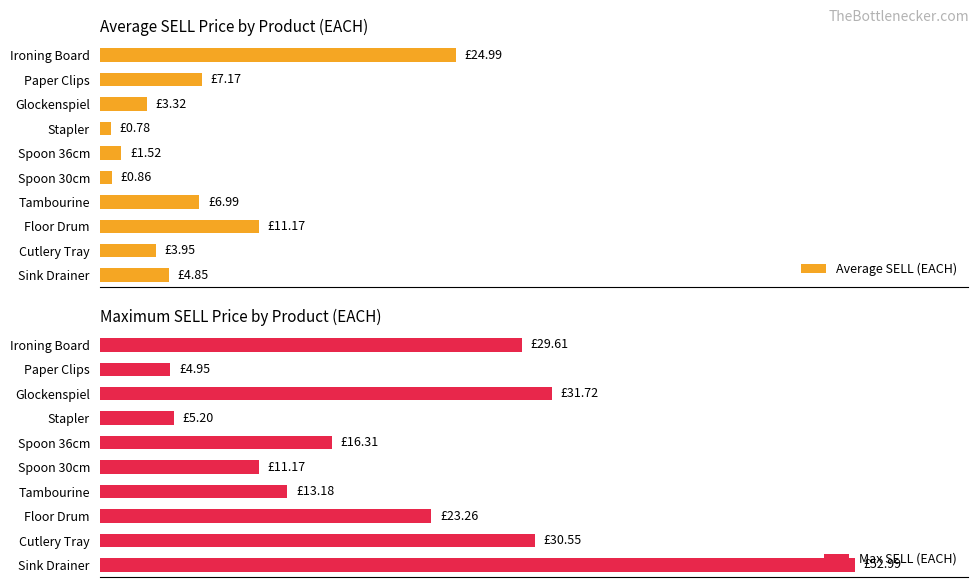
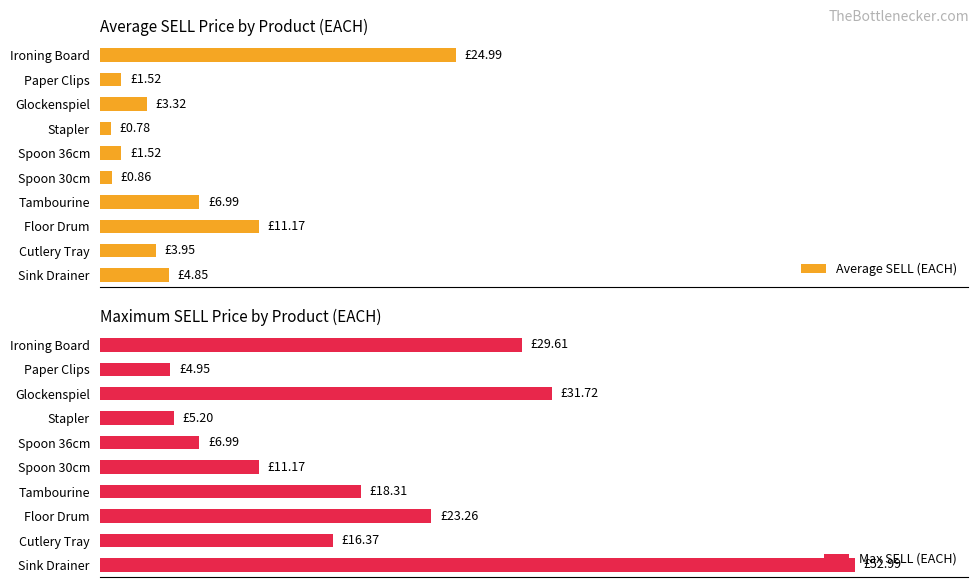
Average SELL Price by Product (EACH), Paper Clips: £7.17 -> £1.52
Maximum SELL Price by Product (EACH), Spoon 36cm: £16.31 -> £6.99
Maximum SELL Price by Product (EACH), Tambourine: £13.18 -> £18.31
Maximum SELL Price by Product (EACH), Cutlery Tray: £30.55 -> £16.37
